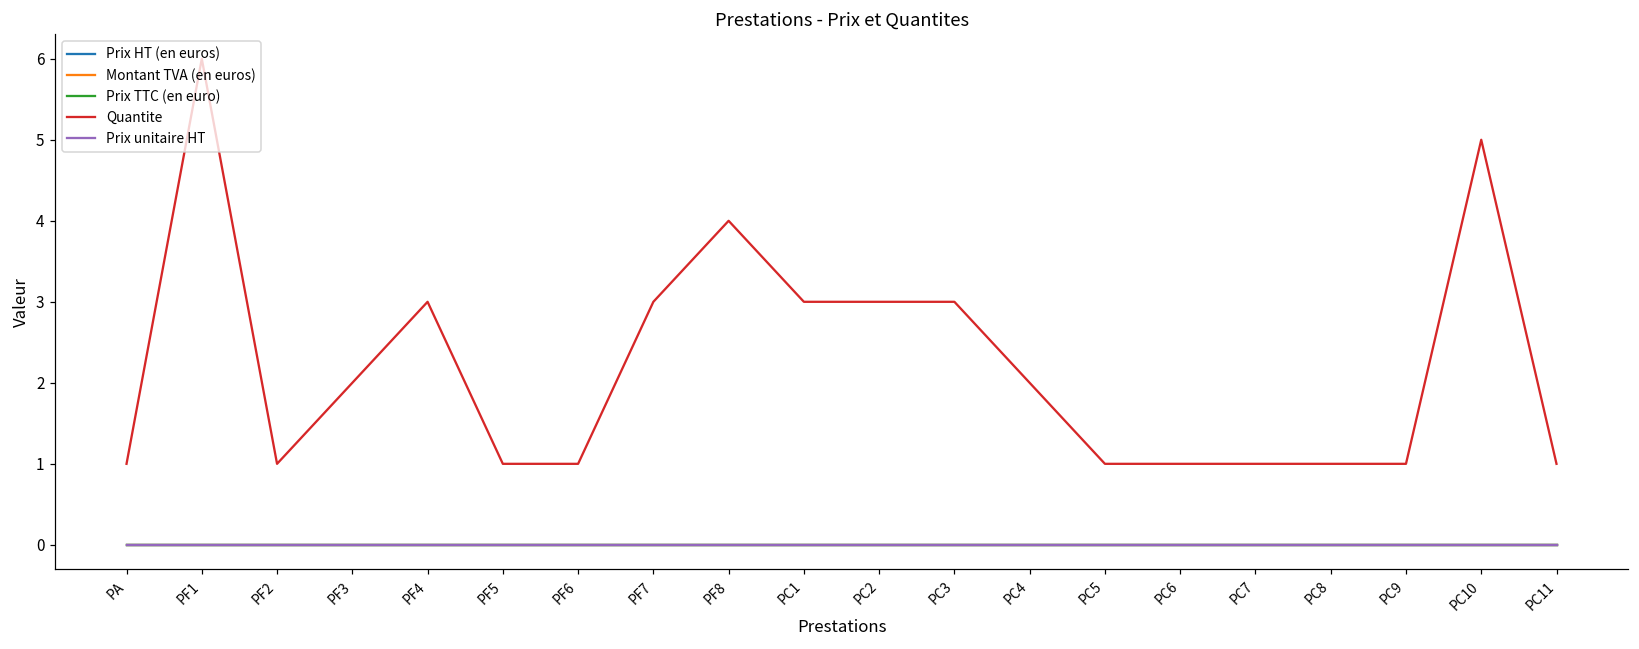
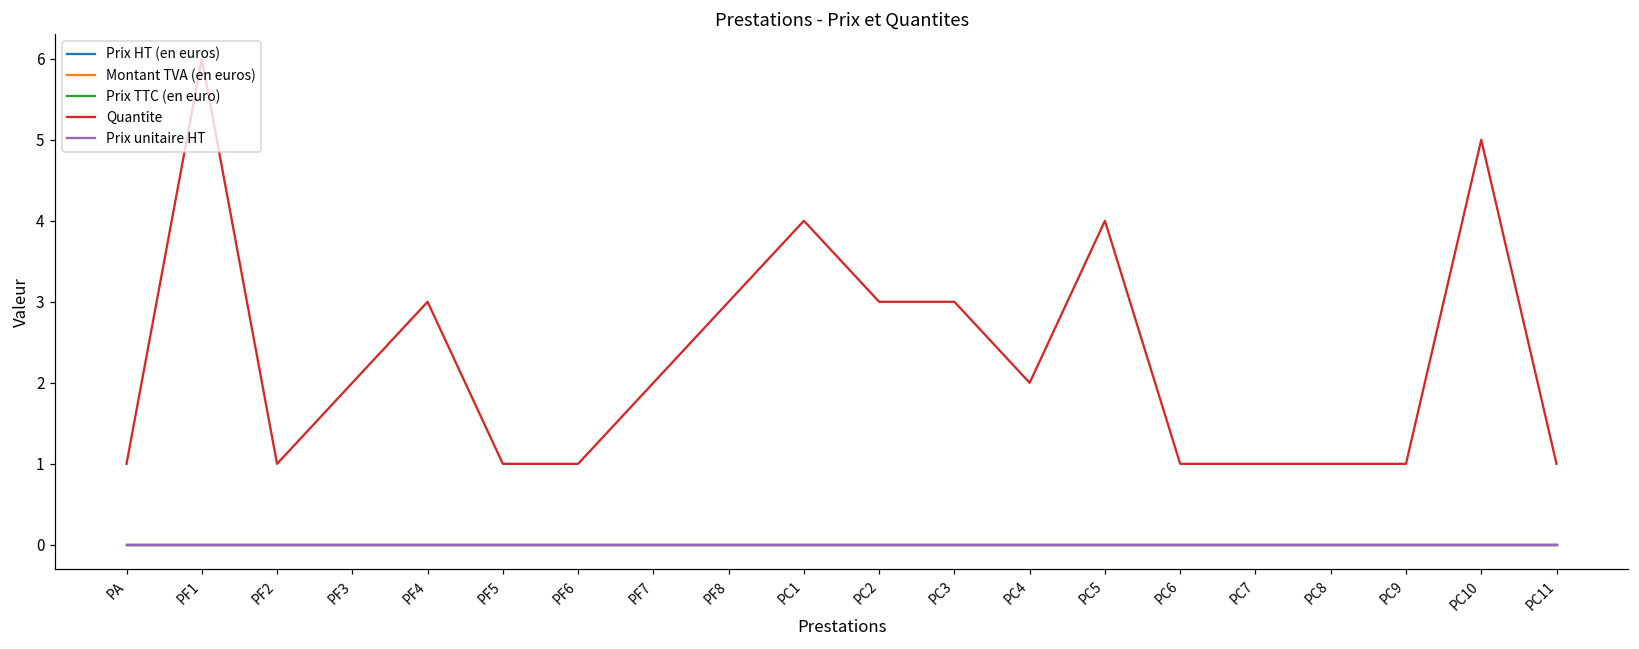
Quantite, PF7: 3 -> 2
Quantite, PF8: 4 -> 3
Quantite, PC1: 3 -> 4
Quantite, PC5: 1 -> 4
